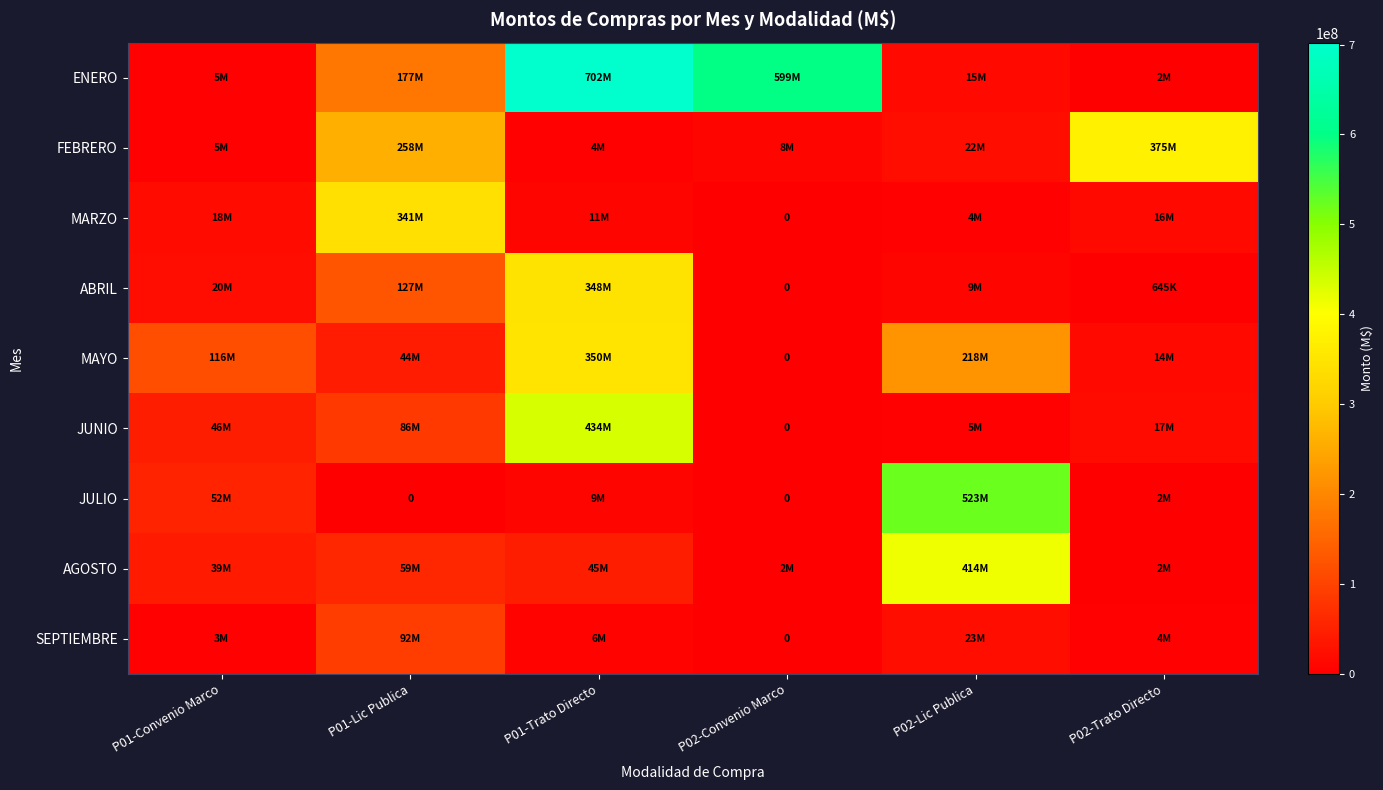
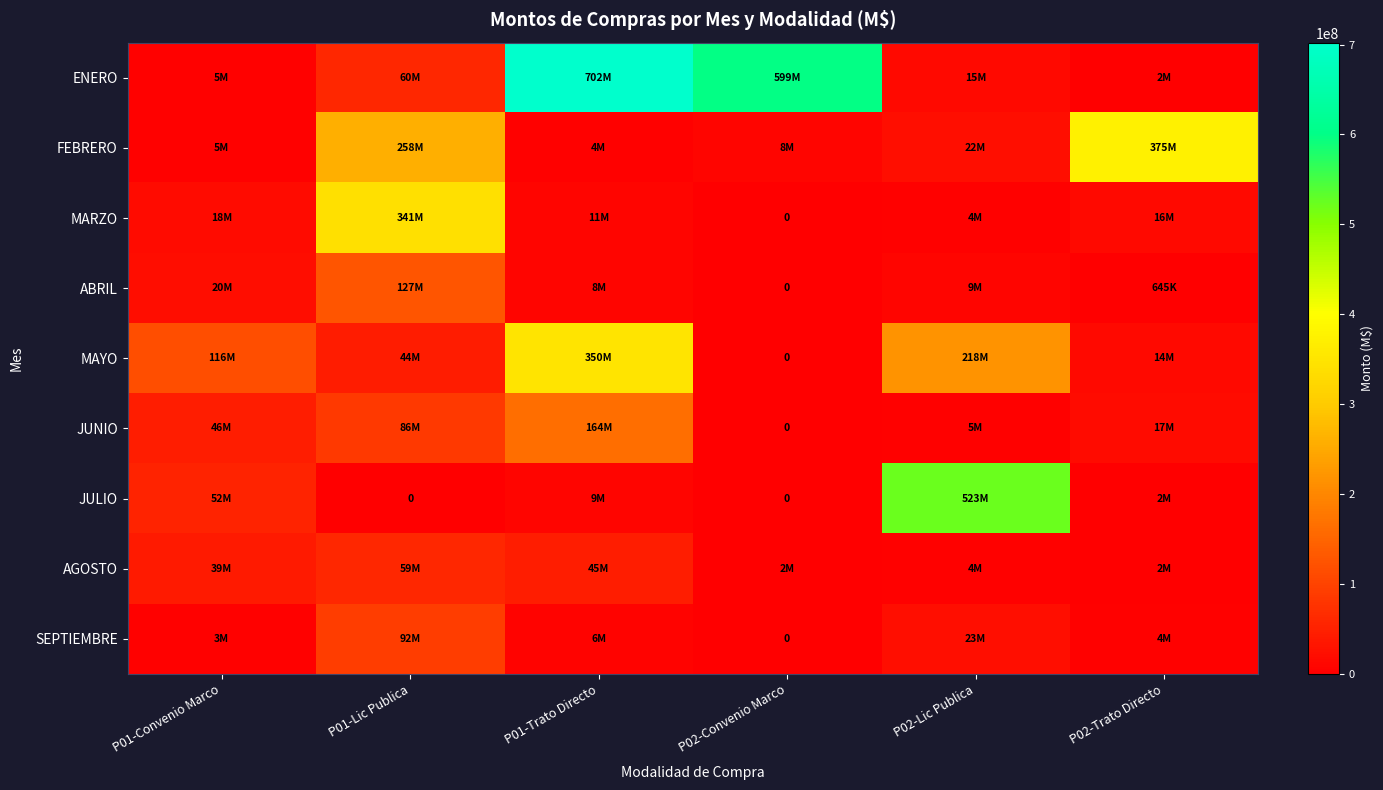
ENERO, P01-Lic Publica: 177M -> 60M
ABRIL, P01-Trato Directo: 348M -> 8M
JUNIO, P01-Trato Directo: 434M -> 164M
AGOSTO, P02-Lic Publica: 414M -> 4M
